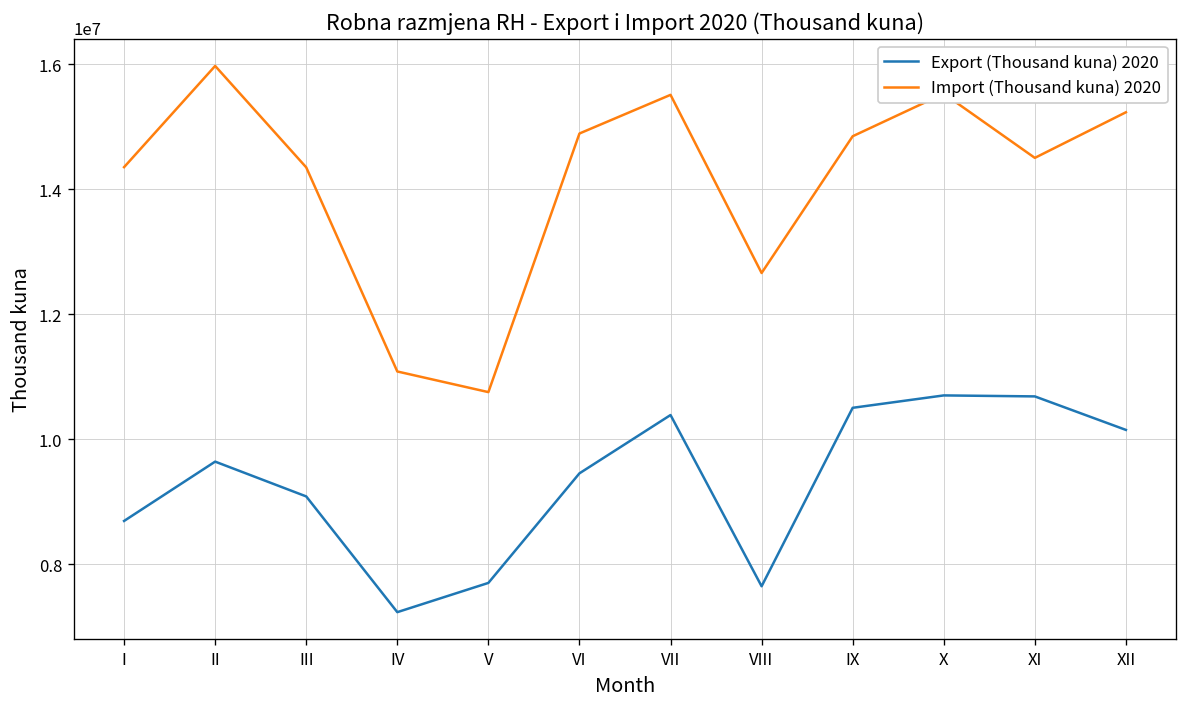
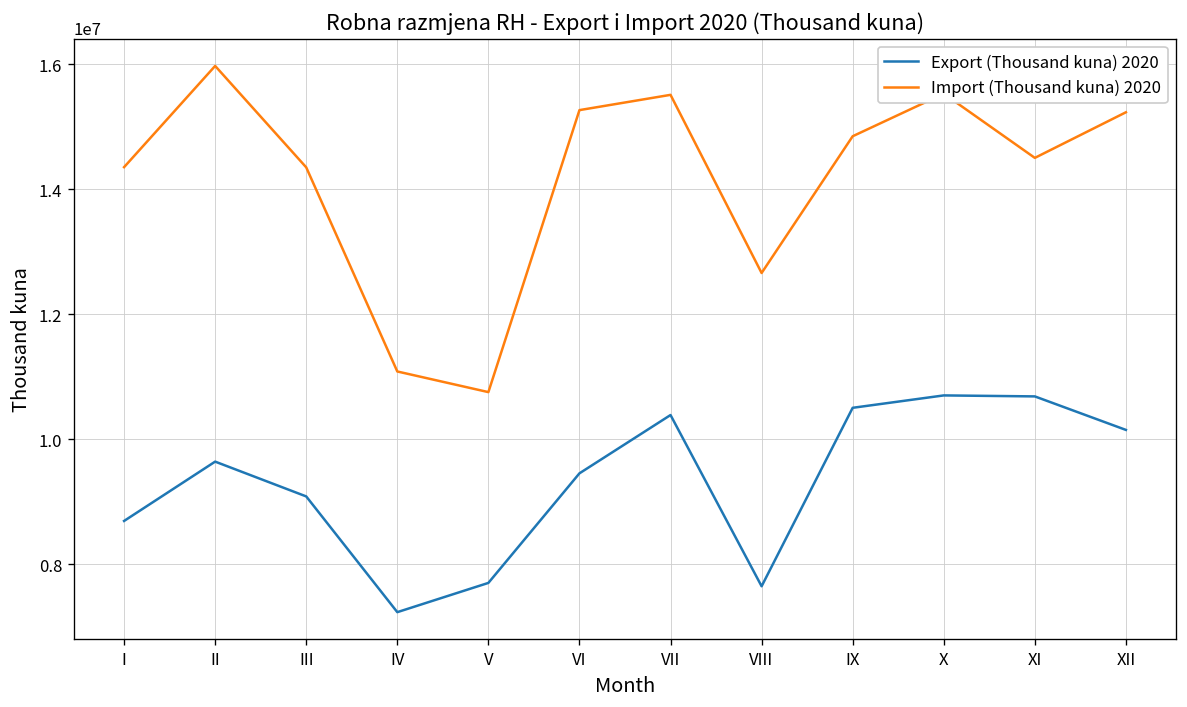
Import (Thousand kuna) 2020, VI: 14900000 -> 15300000
